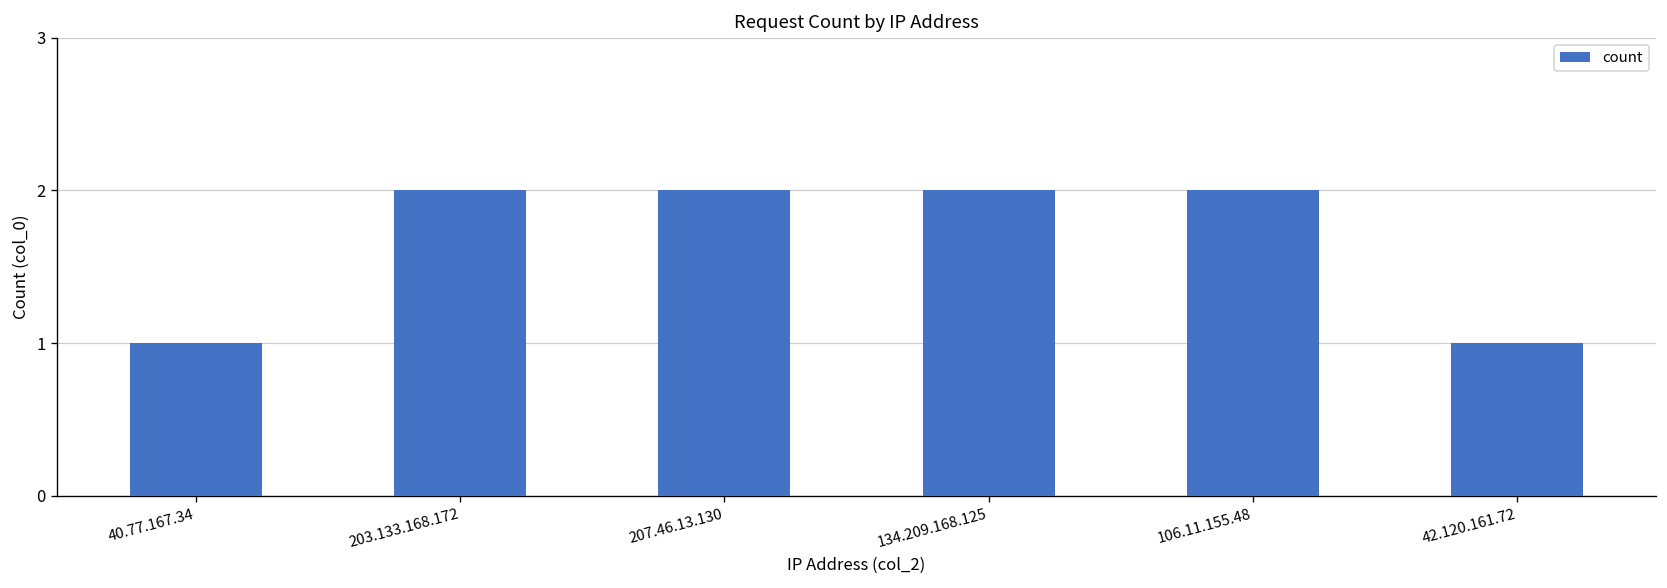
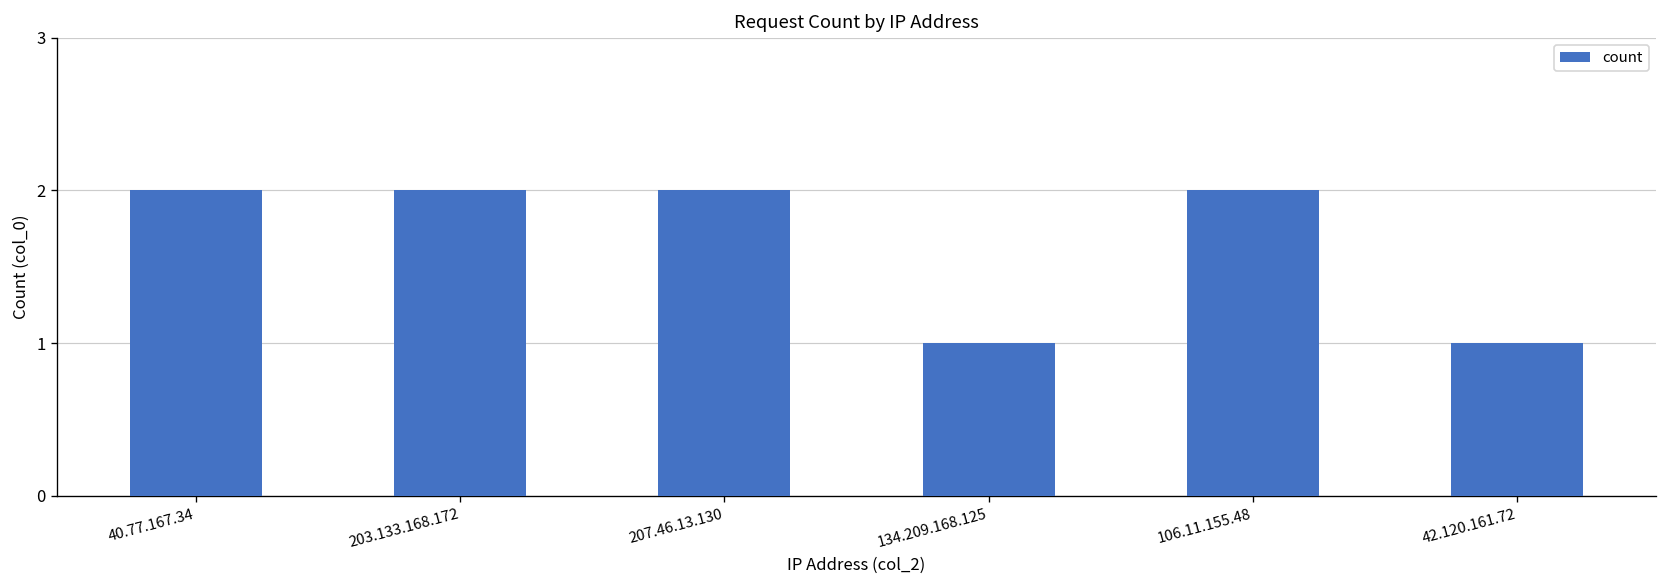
40.77.167.34: 1 -> 2
134.209.168.125: 2 -> 1
